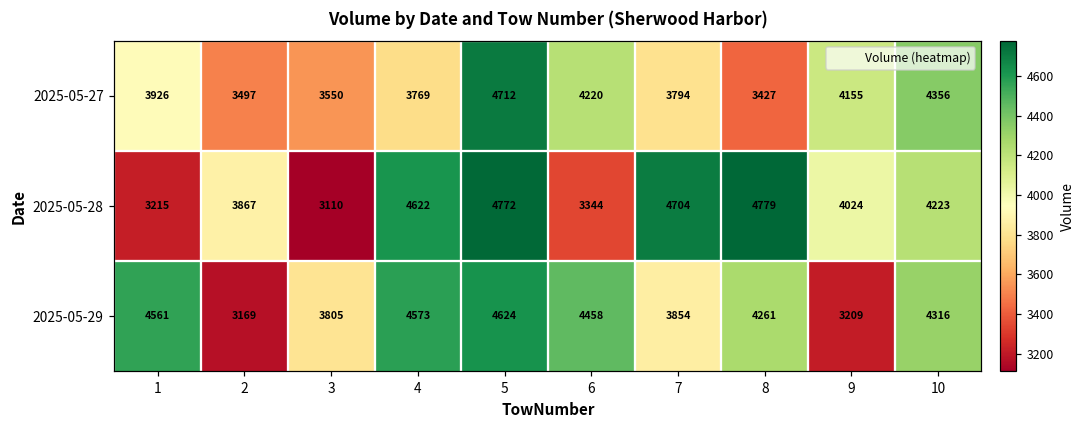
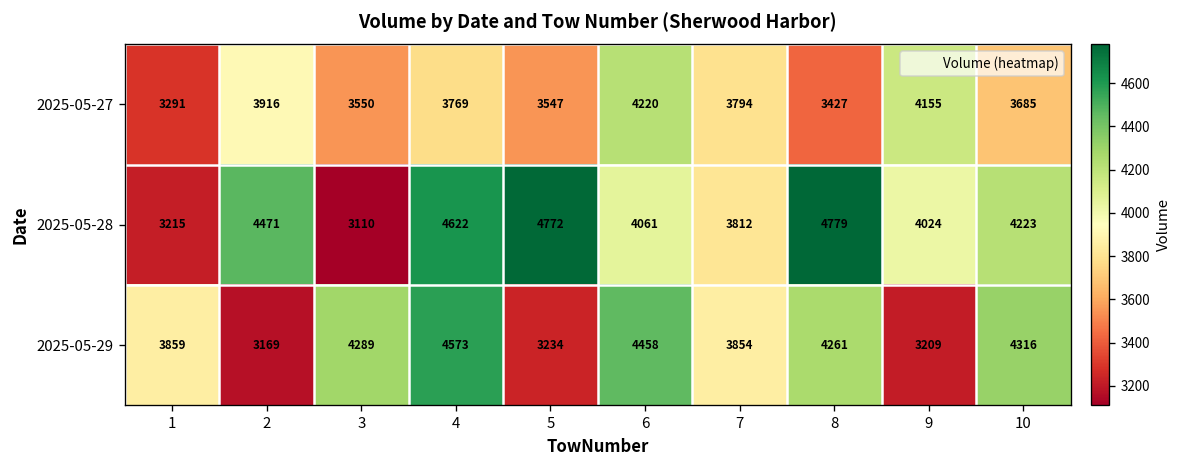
2025-05-27, 1: 3926 -> 3291
2025-05-27, 2: 3497 -> 3916
2025-05-27, 5: 4712 -> 3547
2025-05-27, 10: 4356 -> 3685
2025-05-28, 2: 3867 -> 4471
2025-05-28, 6: 3344 -> 4061
2025-05-28, 7: 4704 -> 3812
2025-05-29, 1: 4561 -> 3859
2025-05-29, 3: 3805 -> 4289
2025-05-29, 5: 4624 -> 3234
